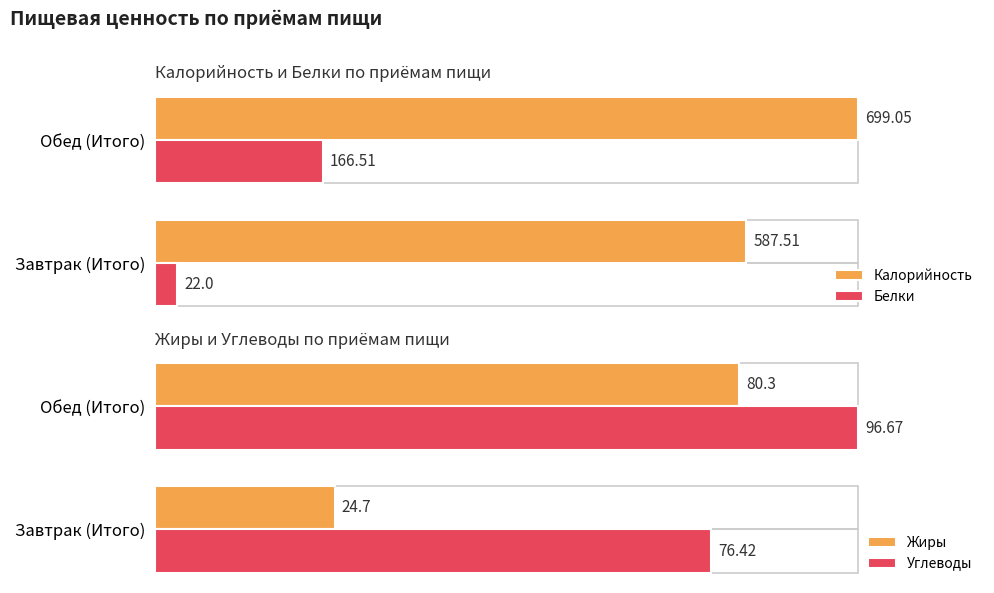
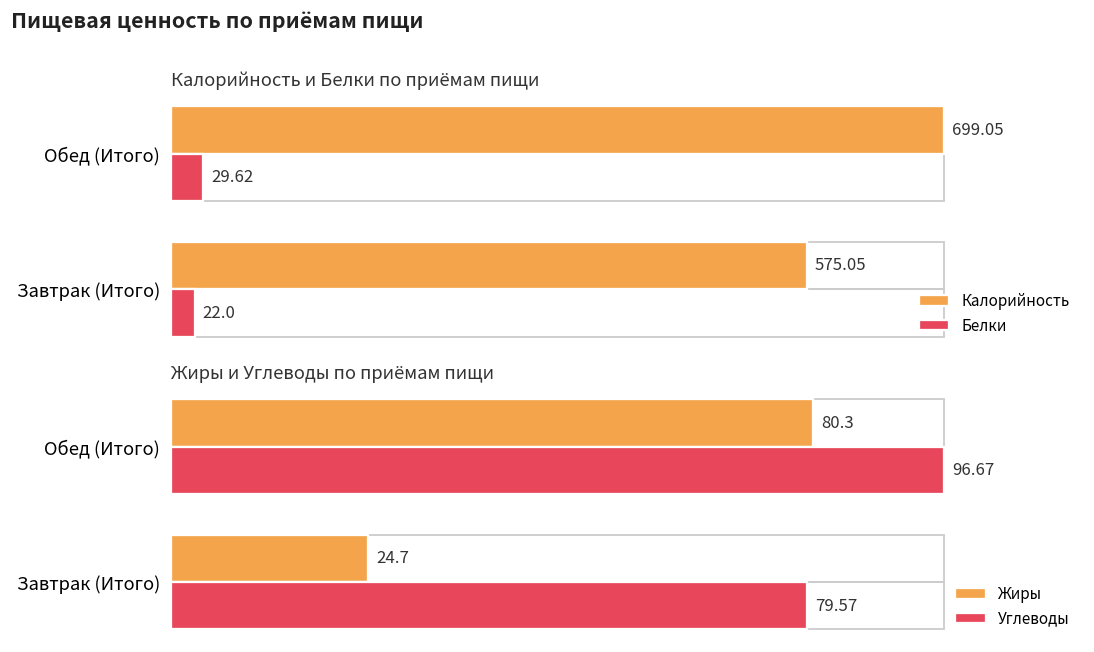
Калорийность и Белки по приёмам пищи, Белки, Обед (Итого): 166.51 -> 29.62
Калорийность и Белки по приёмам пищи, Калорийность, Завтрак (Итого): 587.51 -> 575.05
Жиры и Углеводы по приёмам пищи, Углеводы, Завтрак (Итого): 76.42 -> 79.57
